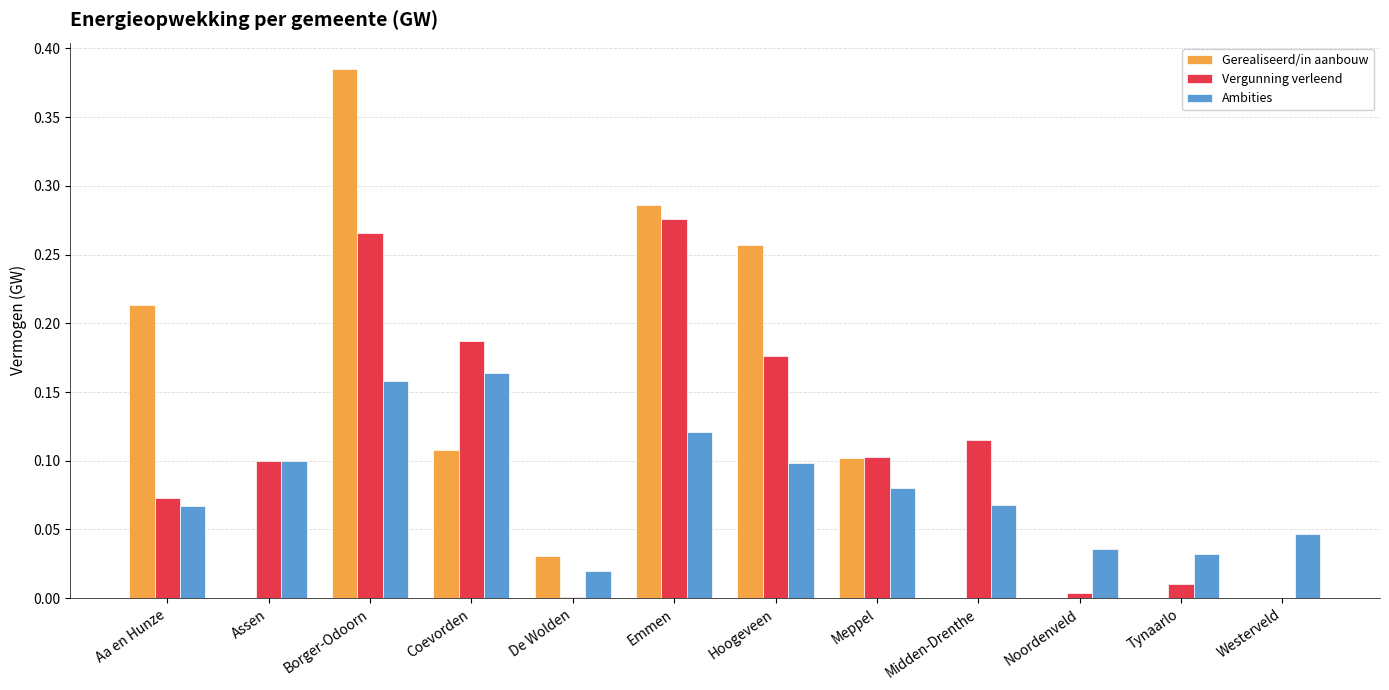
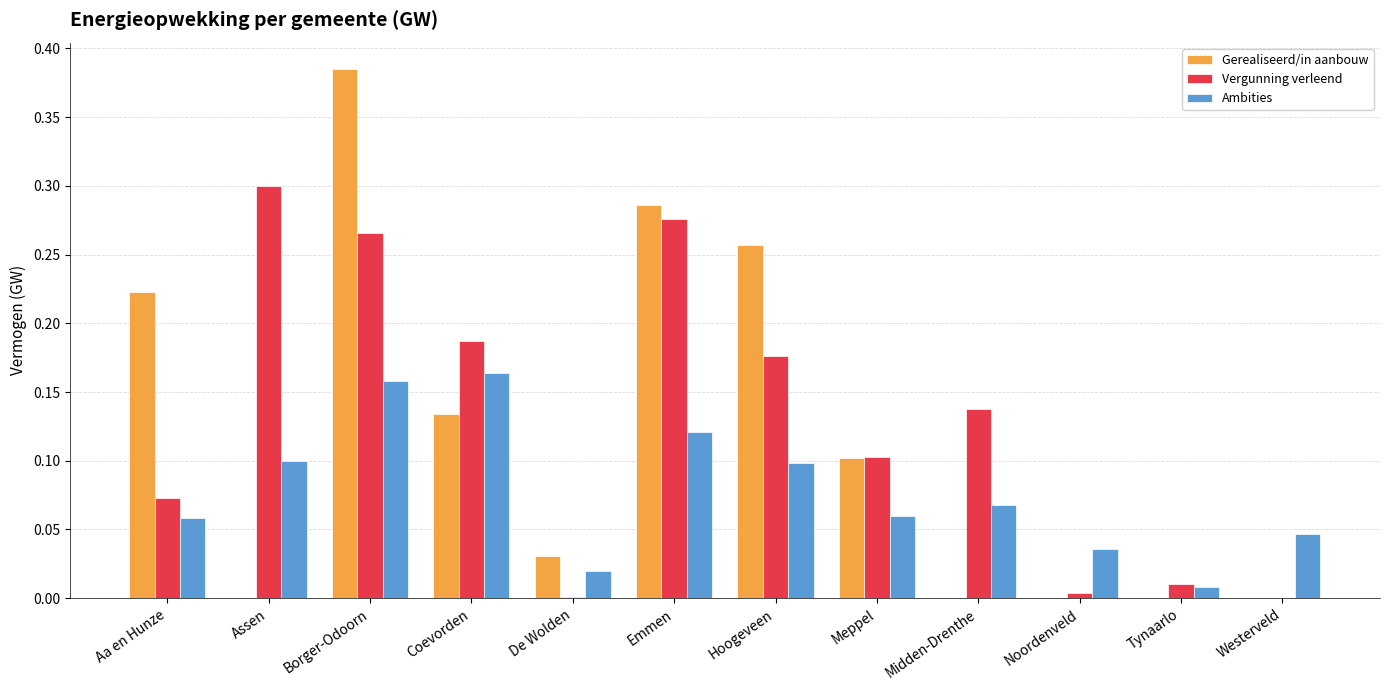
Gerealiseerd/in aanbouw, Aa en Hunze: 0.213 -> 0.223
Ambities, Aa en Hunze: 0.067 -> 0.058
Vergunning verleend, Assen: 0.1 -> 0.3
Gerealiseerd/in aanbouw, Coevorden: 0.108 -> 0.134
Ambities, Meppel: 0.08 -> 0.06
Vergunning verleend, Midden-Drenthe: 0.115 -> 0.138
Ambities, Tynaarlo: 0.032 -> 0.008
